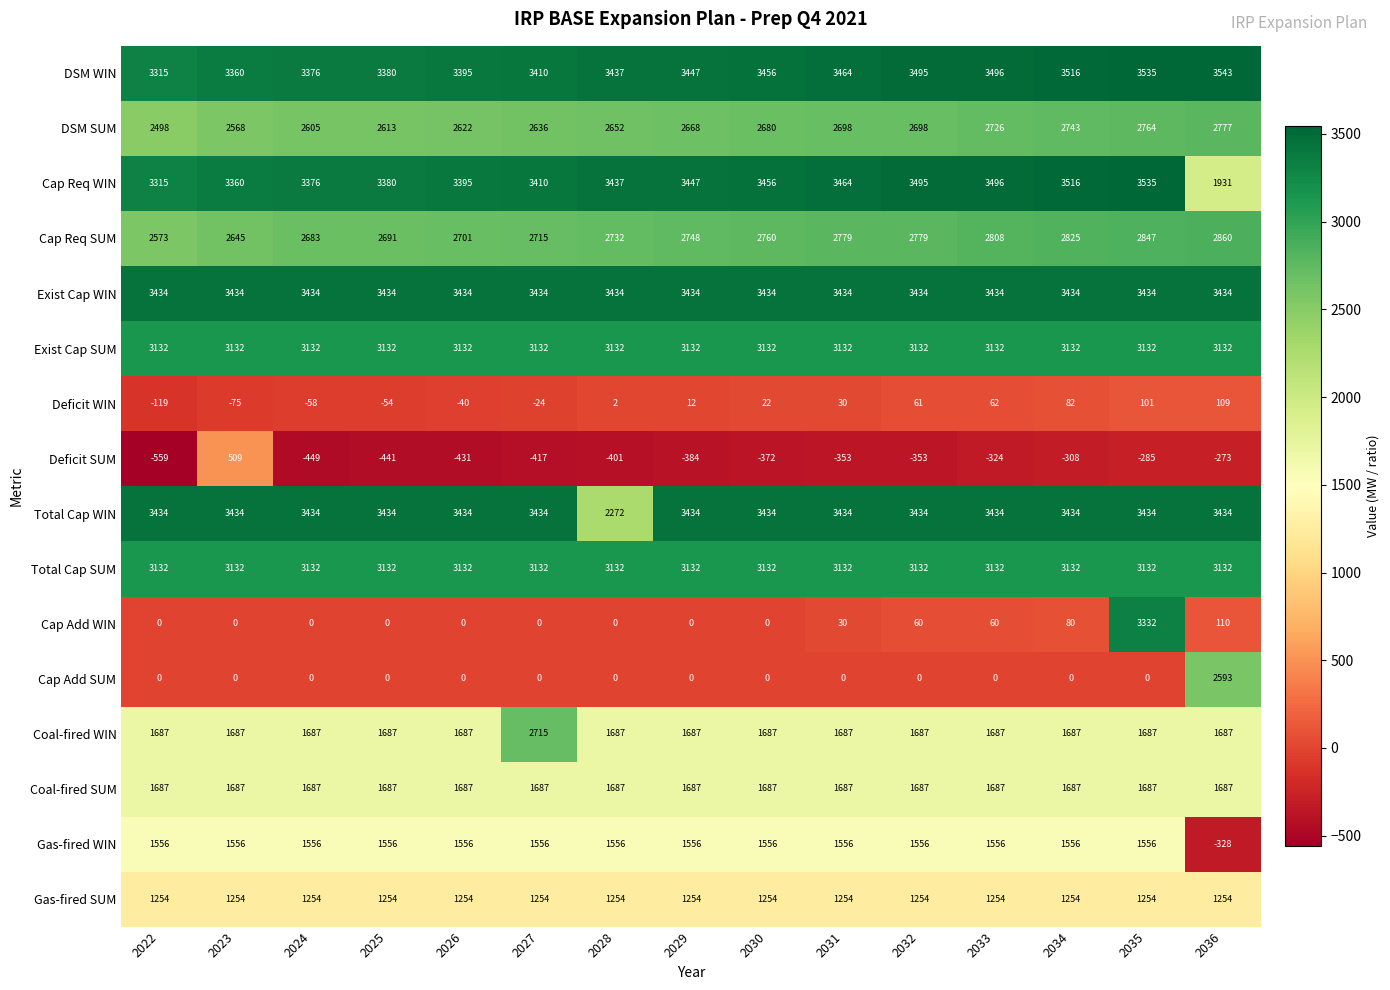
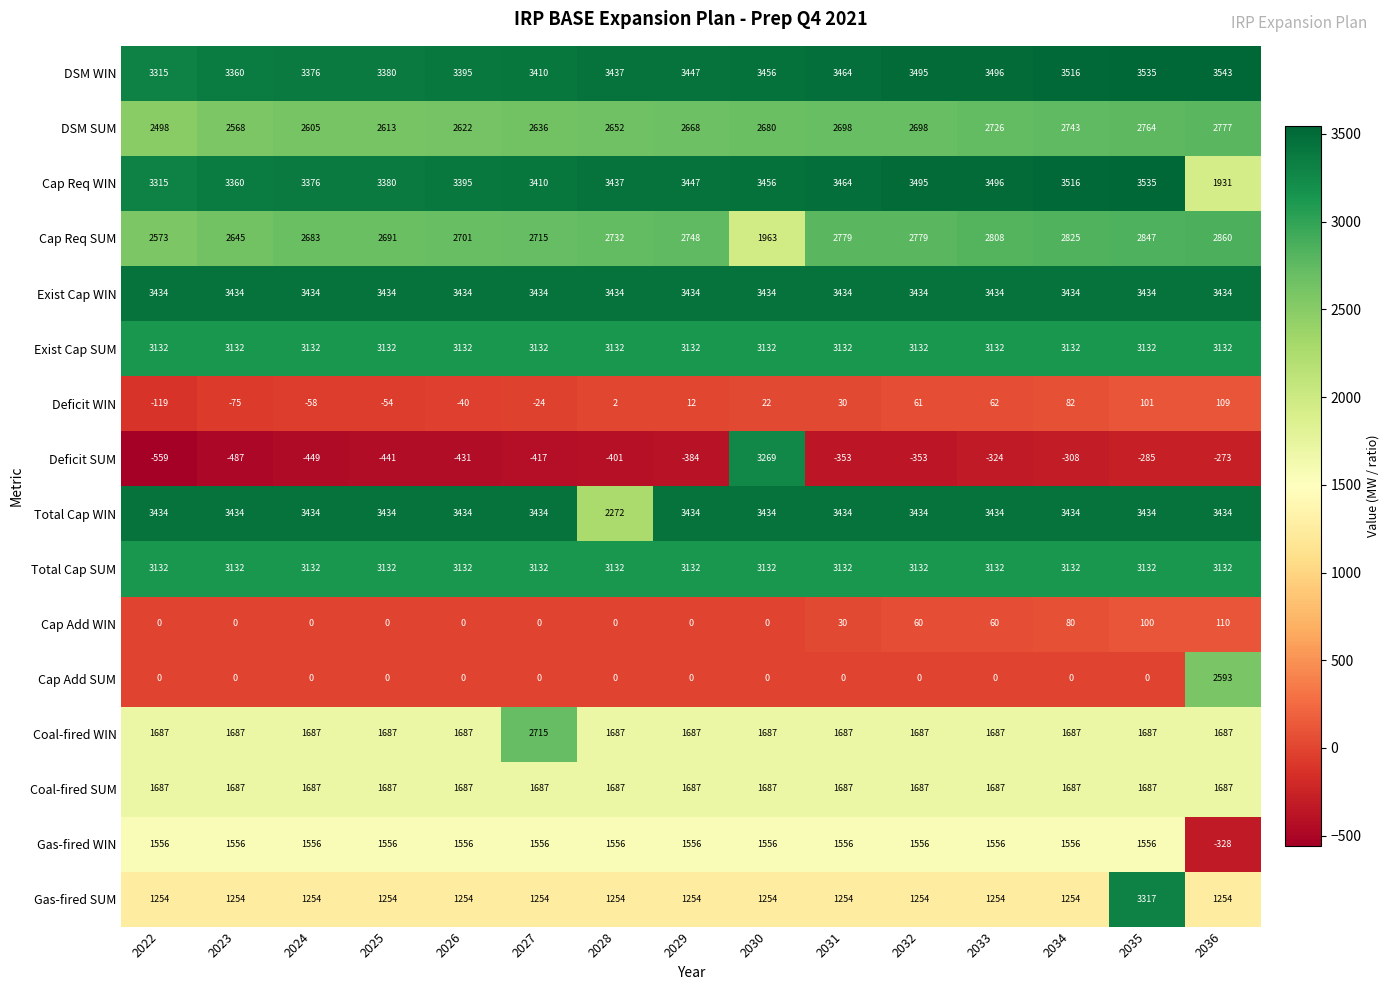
Cap Req SUM, 2030: 2760 -> 1963
Deficit SUM, 2023: 509 -> -487
Deficit SUM, 2030: -372 -> 3269
Cap Add WIN, 2035: 3332 -> 100
Gas-fired SUM, 2035: 1254 -> 3317
